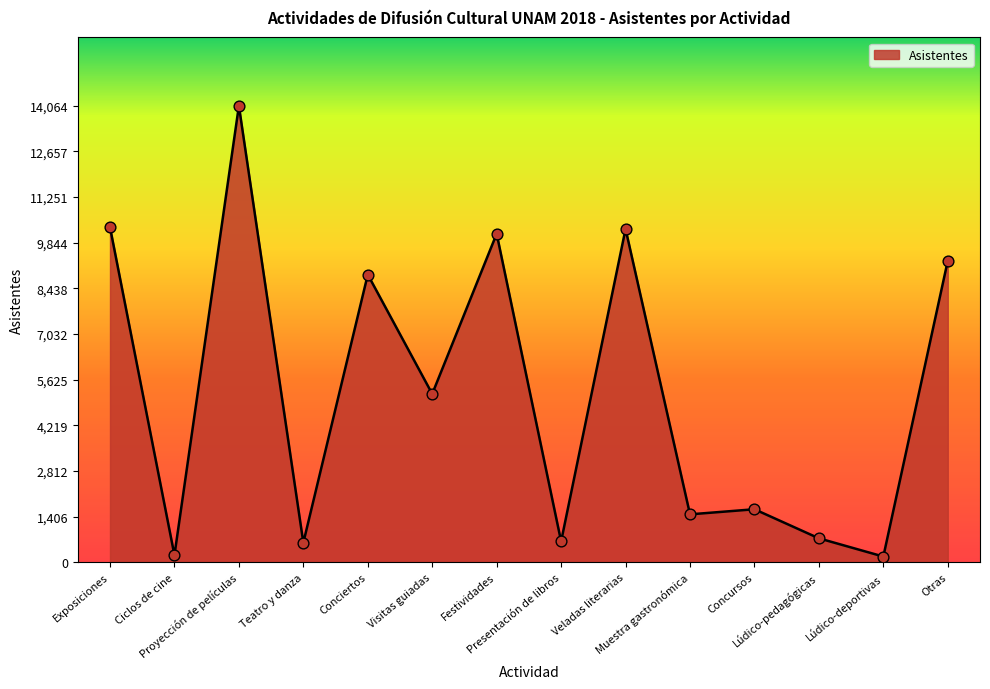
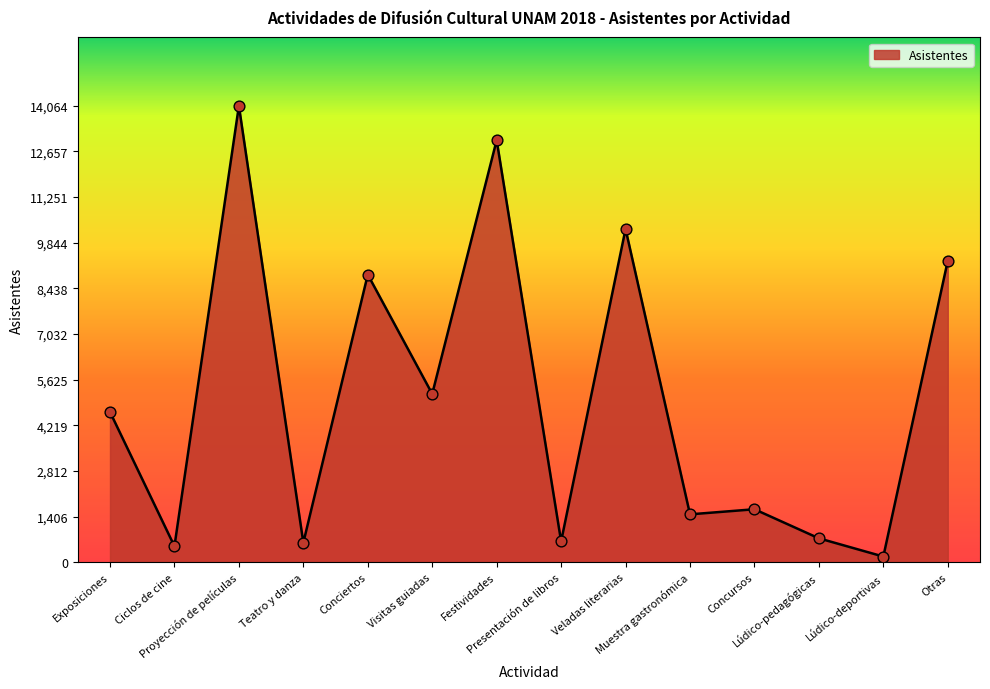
Exposiciones: 10,300 -> 4,600
Ciclos de cine: 200 -> 500
Festividades: 10,100 -> 13,000
